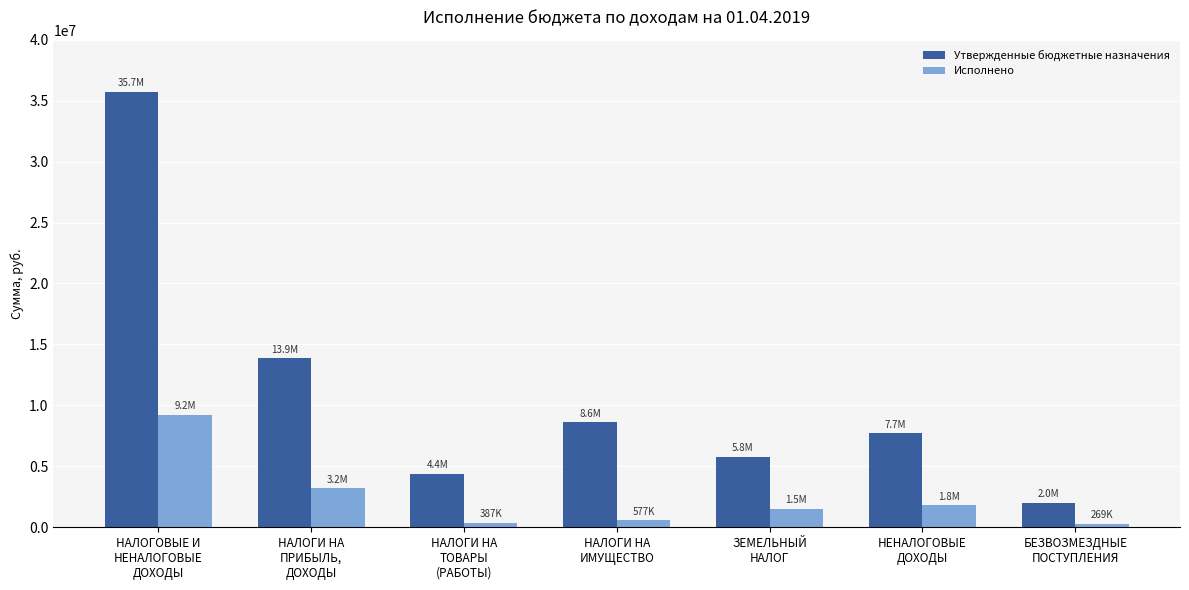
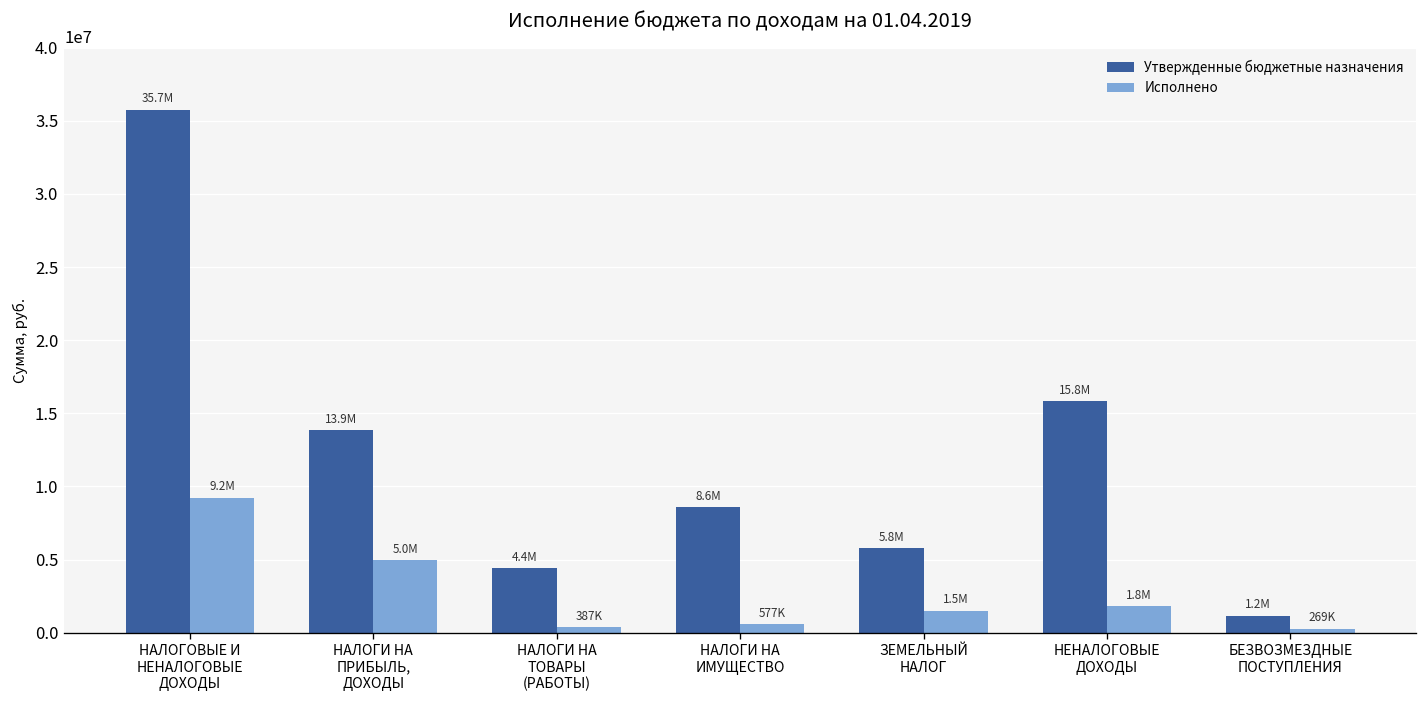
Исполнено, НАЛОГИ НА ПРИБЫЛЬ, ДОХОДЫ: 3.2M -> 5.0M
Утвержденные бюджетные назначения, НЕНАЛОГОВЫЕ ДОХОДЫ: 7.7M -> 15.8M
Утвержденные бюджетные назначения, БЕЗВОЗМЕЗДНЫЕ ПОСТУПЛЕНИЯ: 2.0M -> 1.2M
